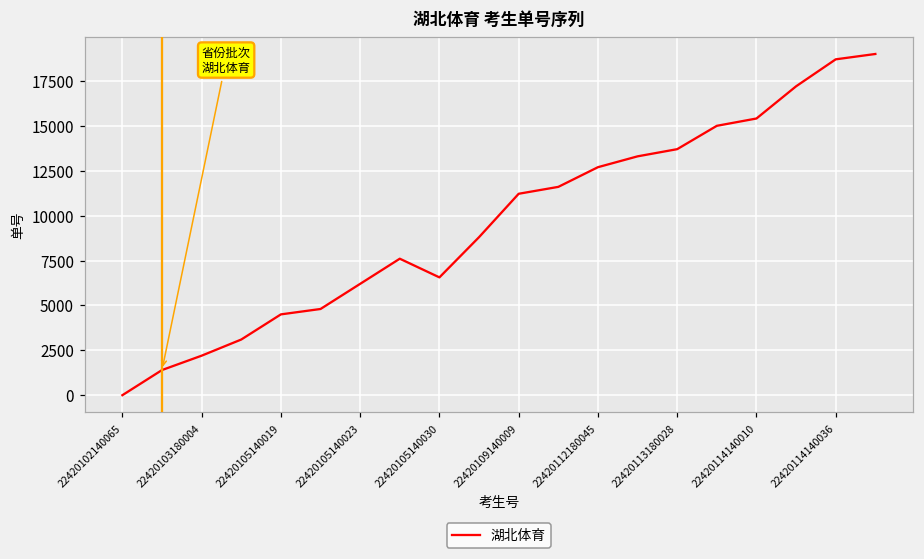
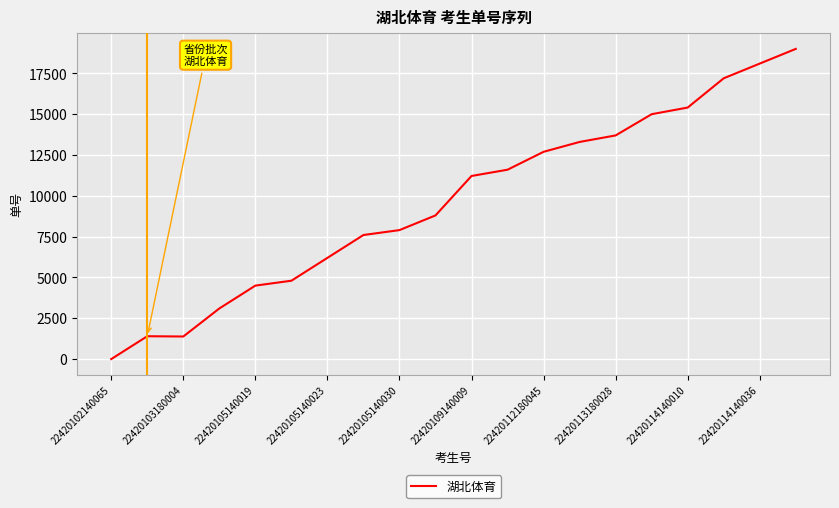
22420103180004: 2200 -> 1400
22420105140030: 6600 -> 7900
22420114140036: 18700 -> 18100
